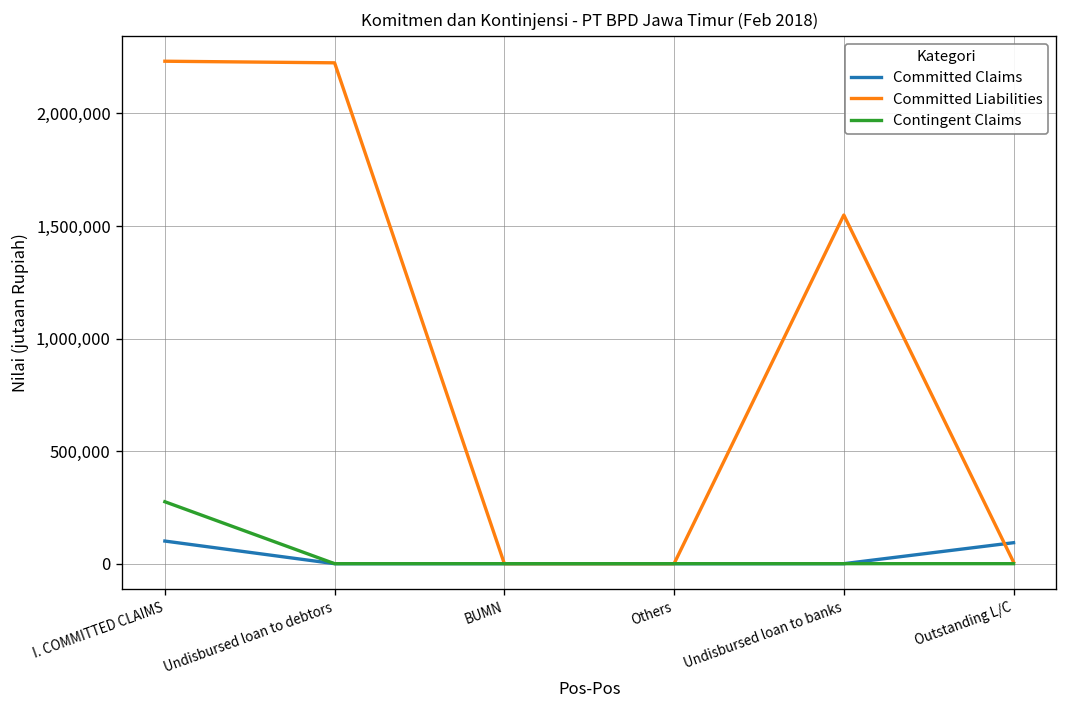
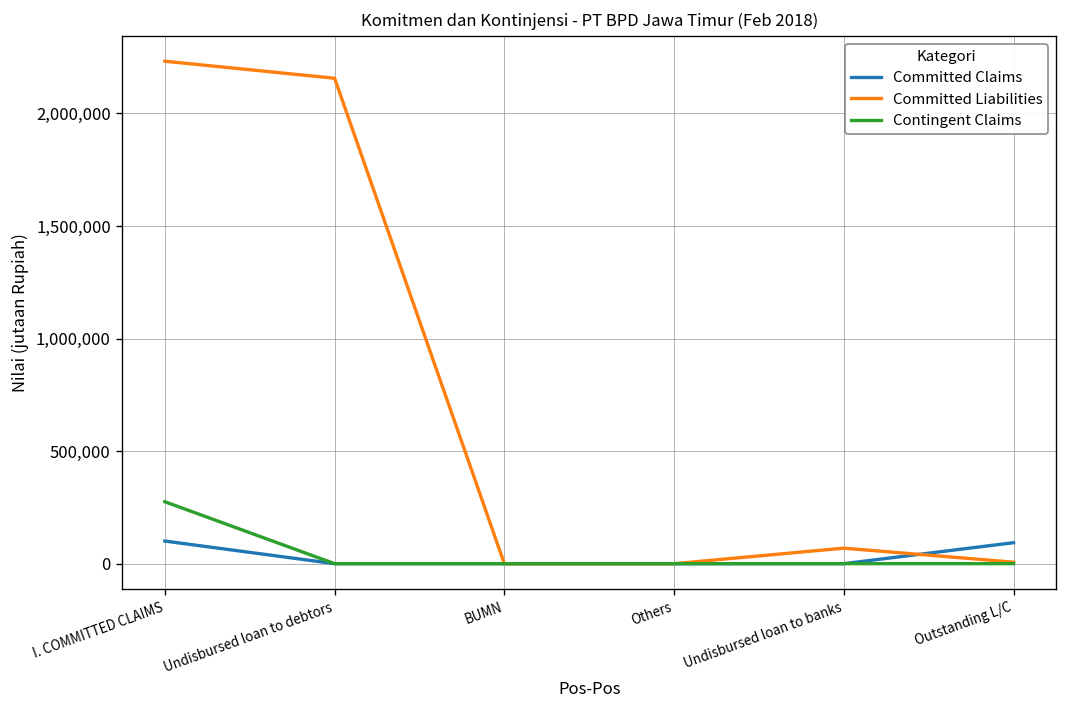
Committed Liabilities, Undisbursed loan to debtors: 2,220,000 -> 2,160,000
Committed Liabilities, Undisbursed loan to banks: 1,550,000 -> 70,000
